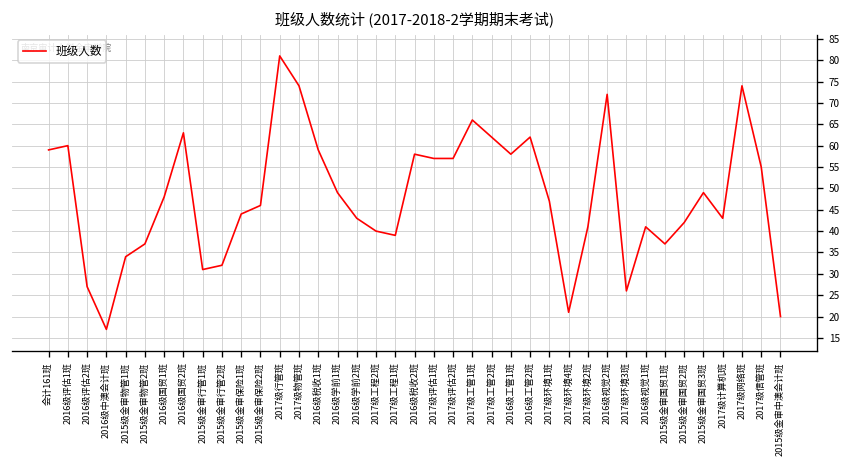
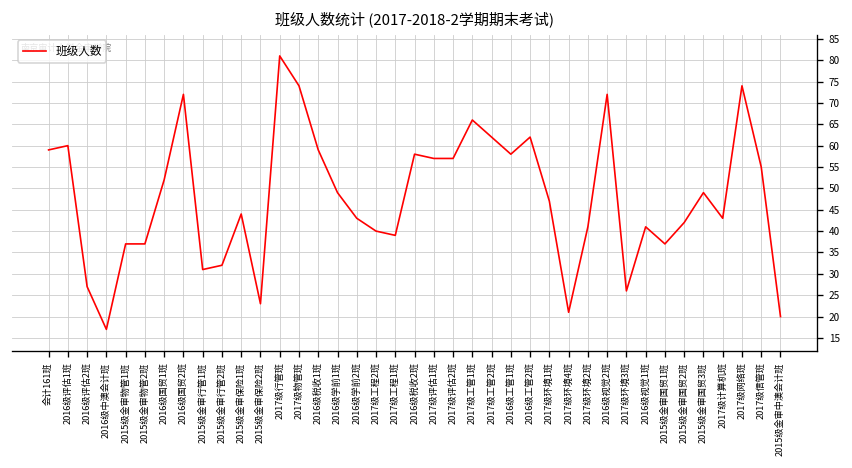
2015级金审物管1班: 34 -> 37
2016级国贸1班: 48 -> 52
2016级国贸2班: 63 -> 72
2015级金审保险2班: 46 -> 23
